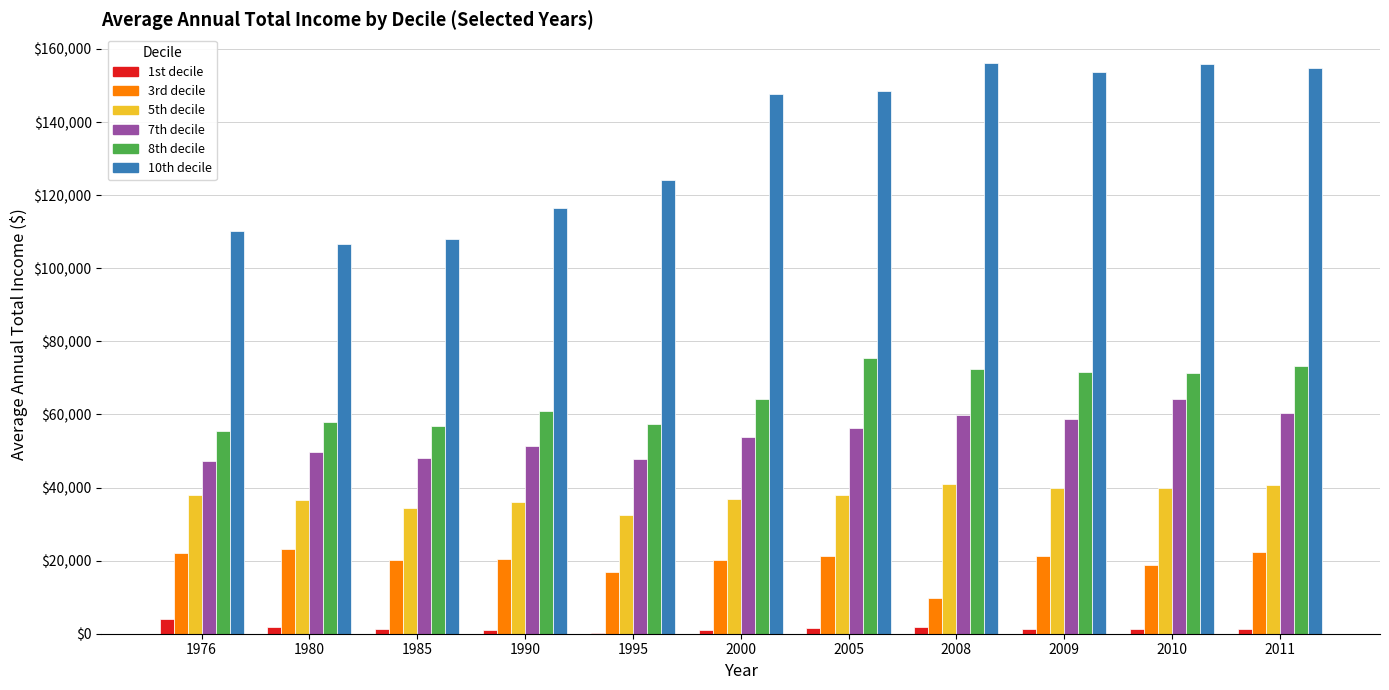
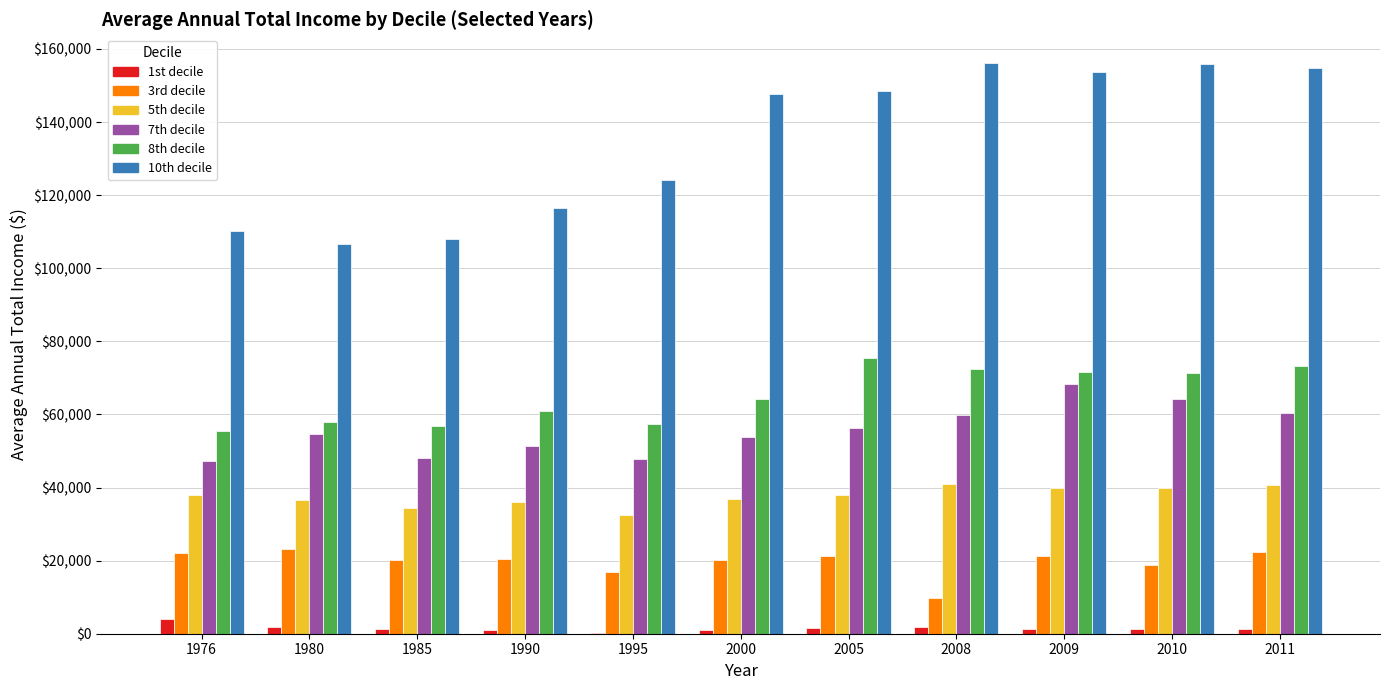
7th decile, 1980: $50,000 -> $55,000
7th decile, 2009: $59,000 -> $68,000
